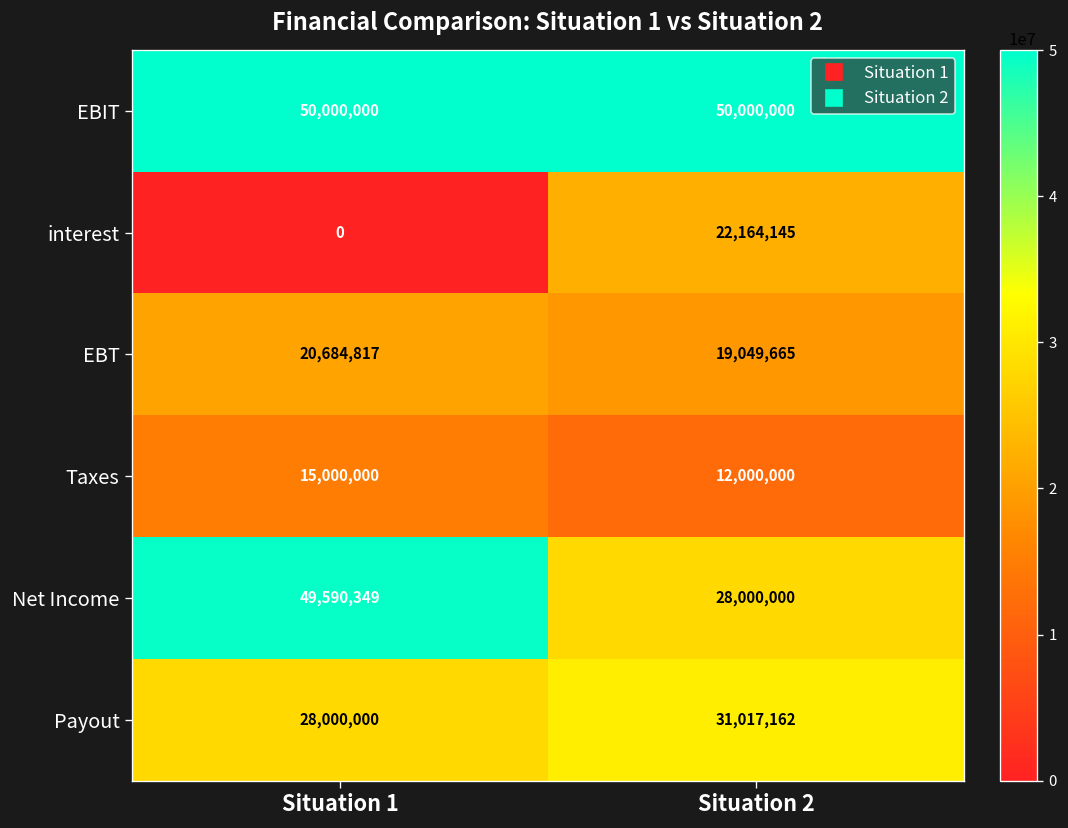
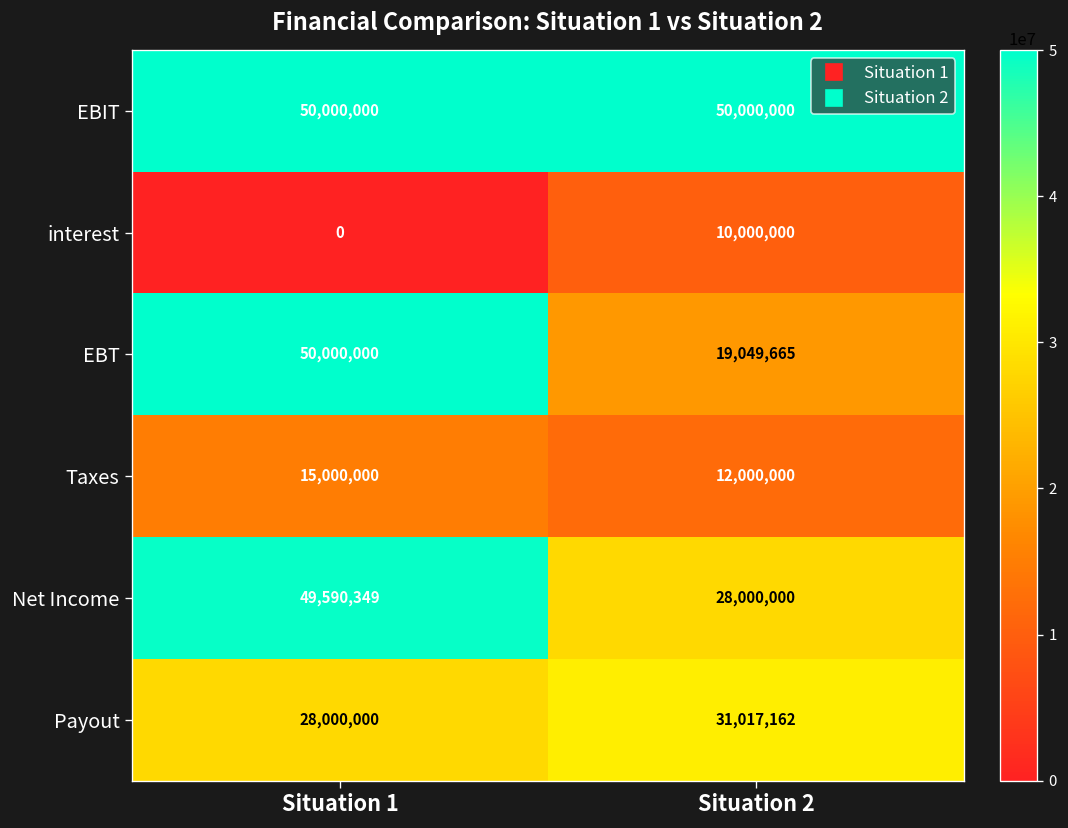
interest, Situation 2: 22,164,145 -> 10,000,000
EBT, Situation 1: 20,684,817 -> 50,000,000
